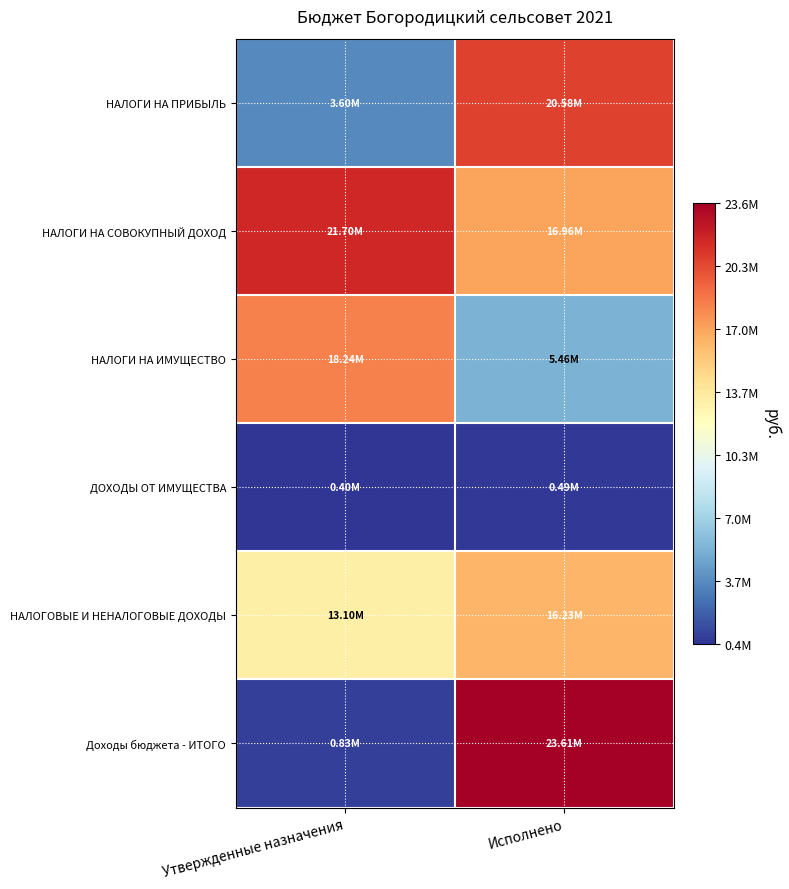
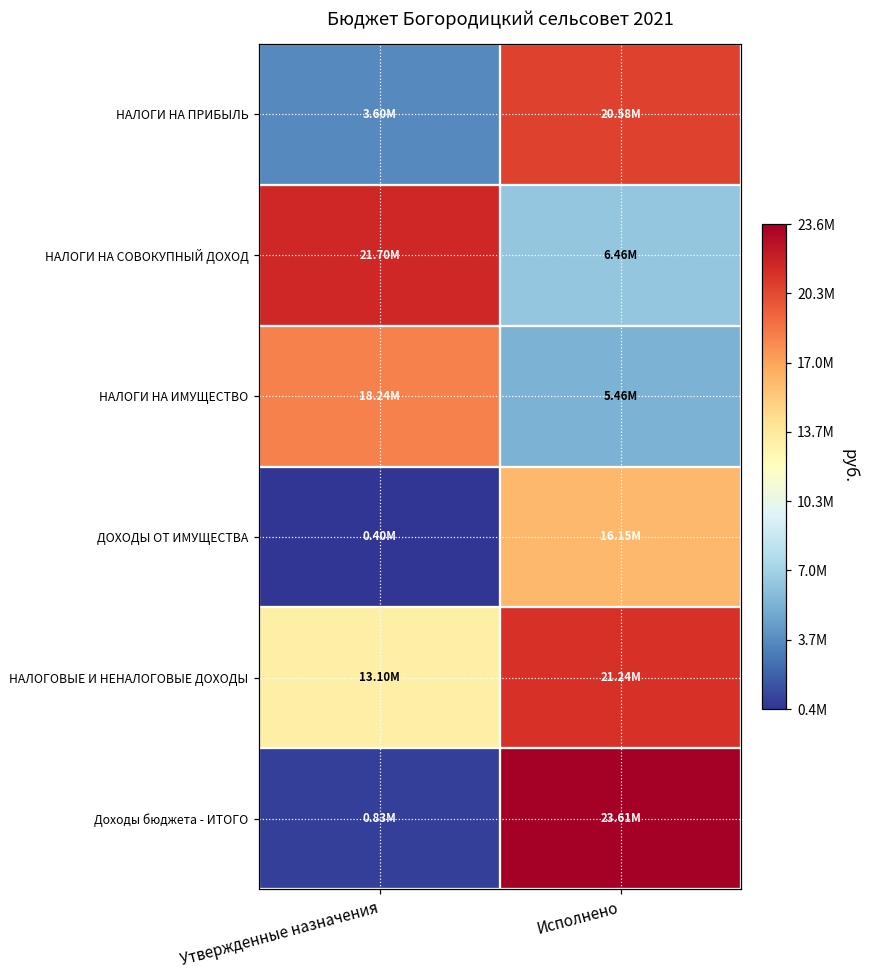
НАЛОГИ НА СОВОКУПНЫЙ ДОХОД, Исполнено: 16.96M -> 6.46M
ДОХОДЫ ОТ ИМУЩЕСТВА, Исполнено: 0.49M -> 16.15M
НАЛОГОВЫЕ И НЕНАЛОГОВЫЕ ДОХОДЫ, Исполнено: 16.23M -> 21.24M
